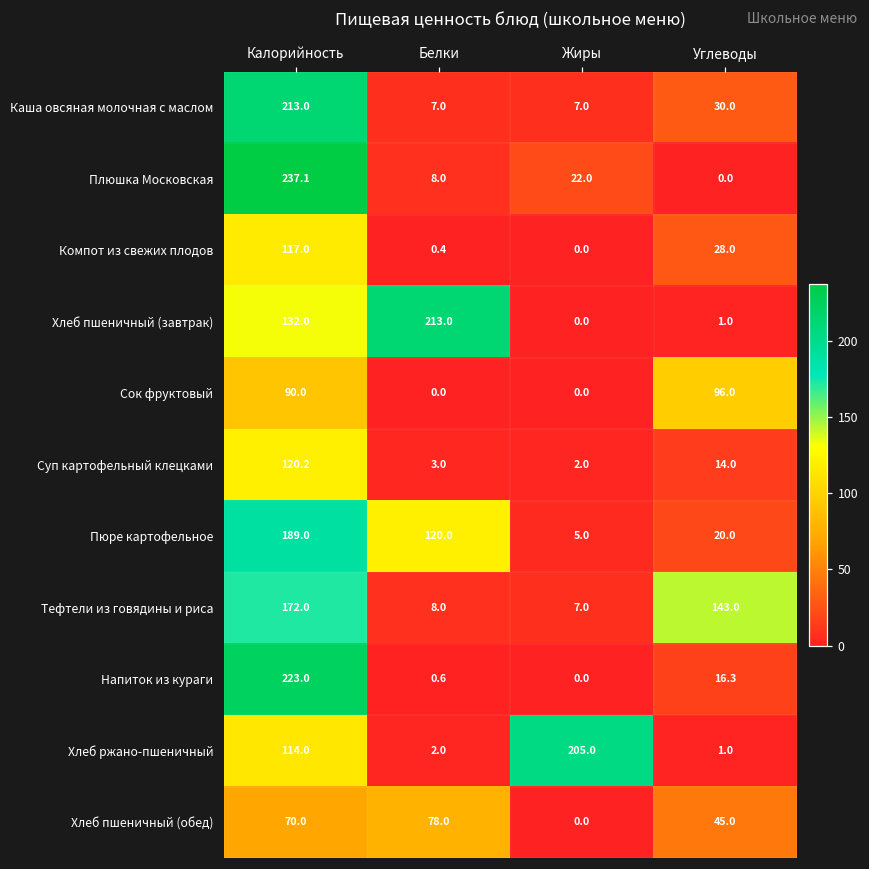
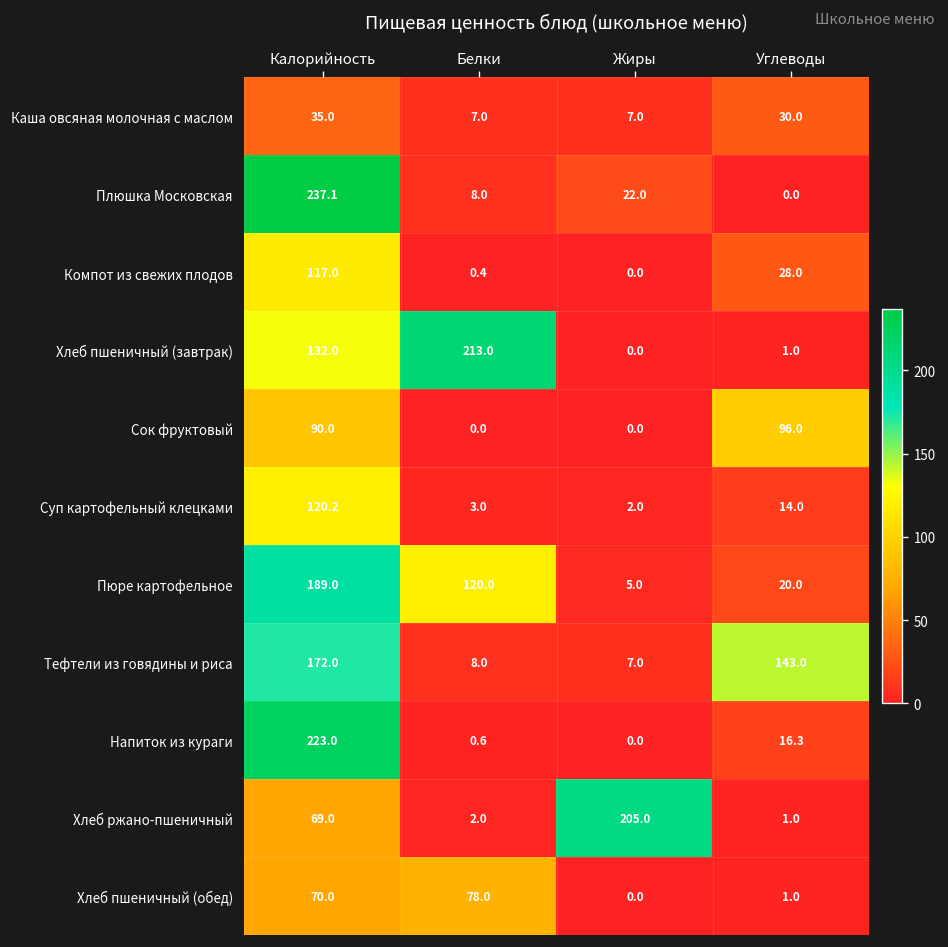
Каша овсяная молочная с маслом, Калорийность: 213.0 -> 35.0
Хлеб ржано-пшеничный, Калорийность: 114.0 -> 69.0
Хлеб пшеничный (обед), Углеводы: 45.0 -> 1.0
